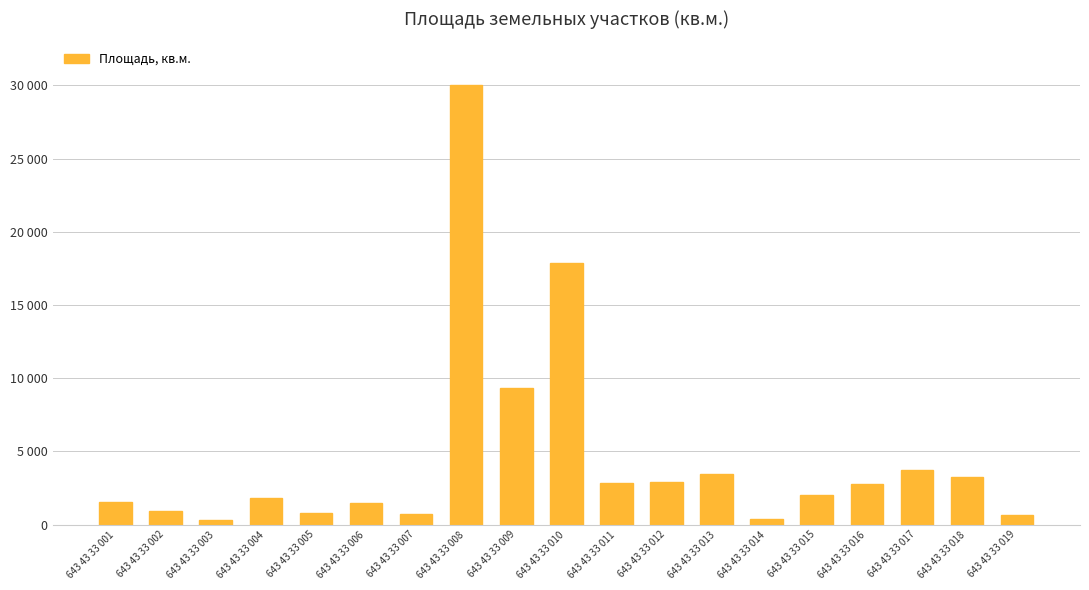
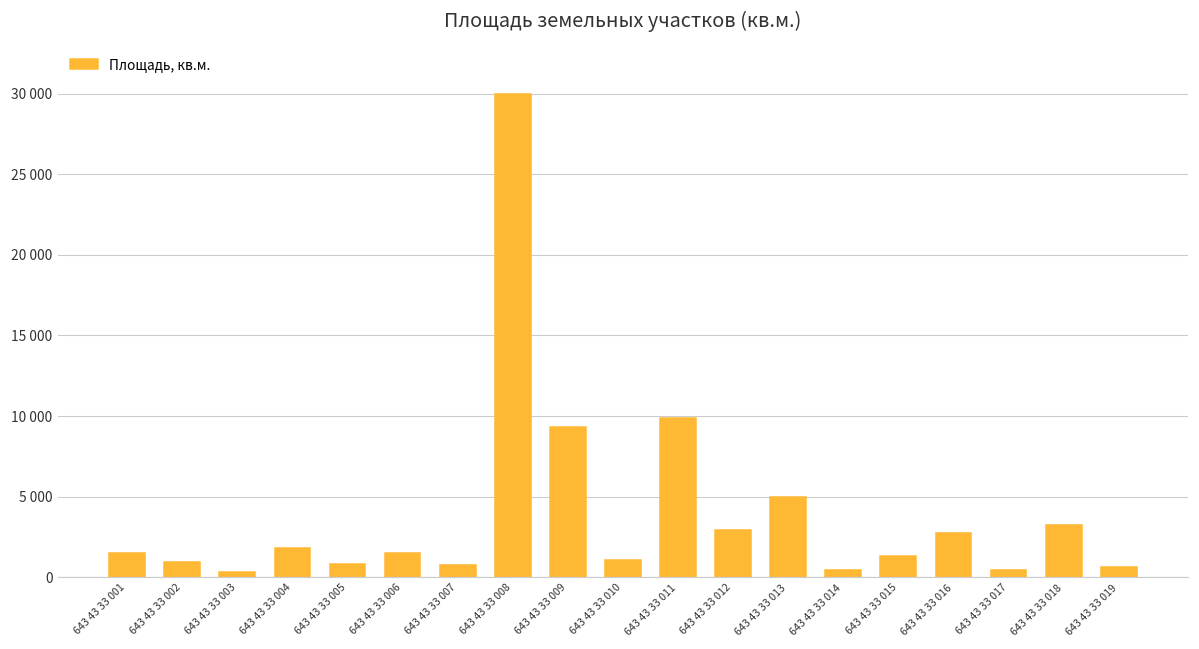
643 43 33 010: 17900 -> 1100
643 43 33 011: 2900 -> 9900
643 43 33 013: 3500 -> 5000
643 43 33 015: 2000 -> 1300
643 43 33 017: 3700 -> 400
